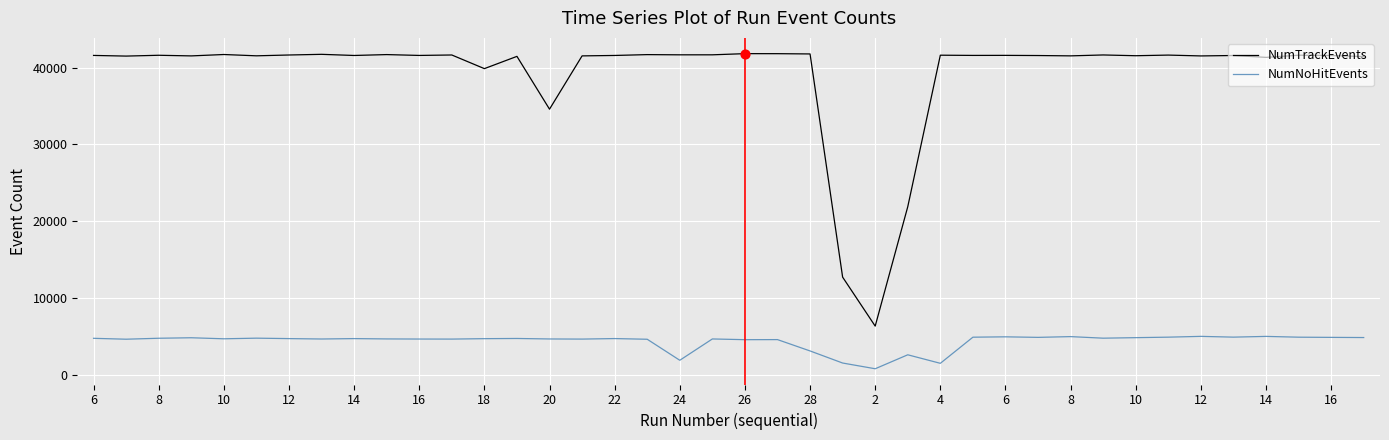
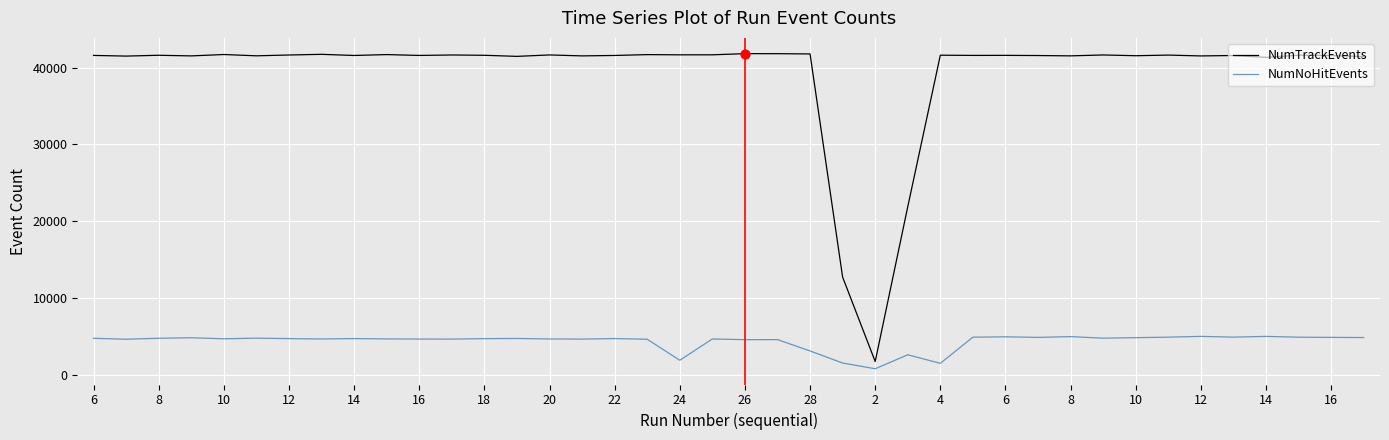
NumTrackEvents, 18: 40000 -> 42000
NumTrackEvents, 20: 35000 -> 42000
NumTrackEvents, 2: 6000 -> 2000
